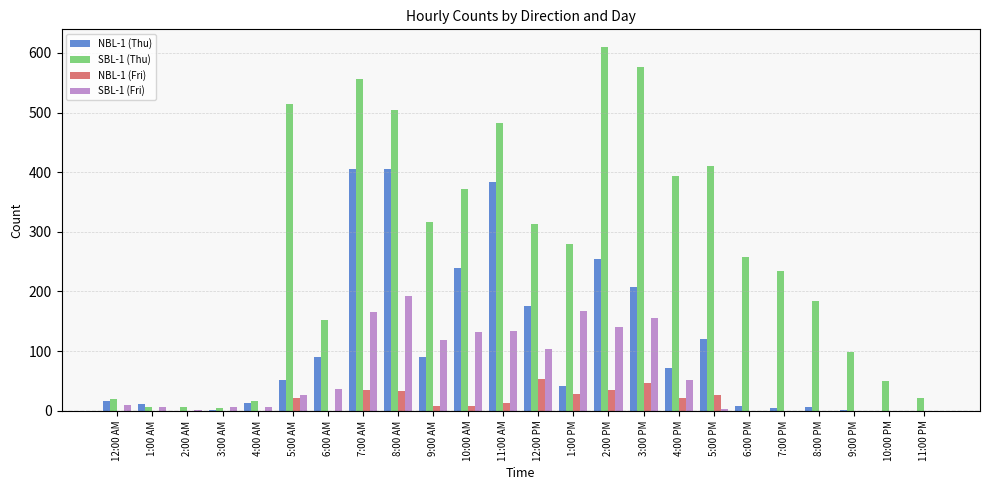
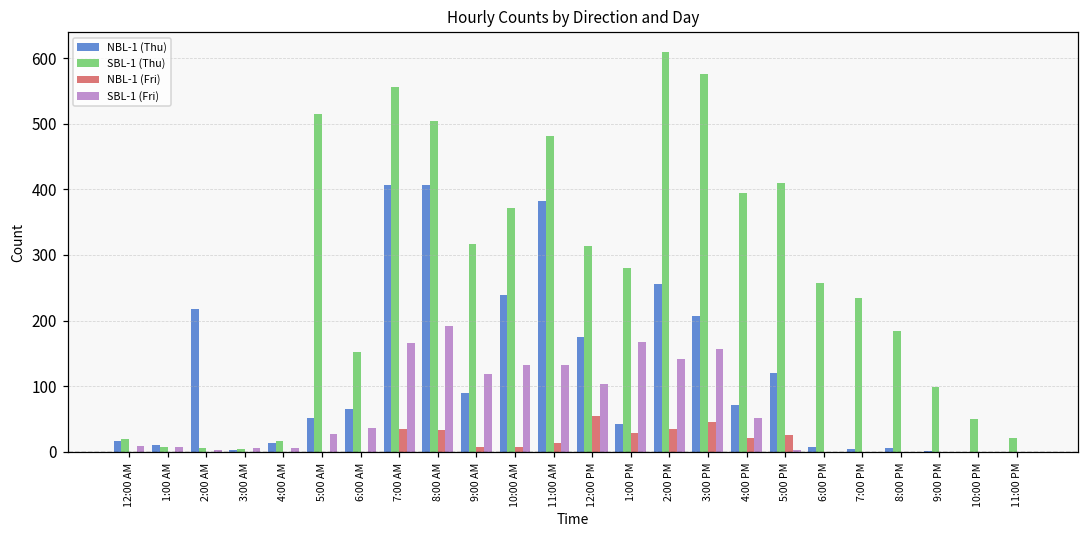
NBL-1 (Thu), 2:00 AM: 0 -> 220
NBL-1 (Fri), 5:00 AM: 20 -> 0
NBL-1 (Thu), 6:00 AM: 90 -> 70
